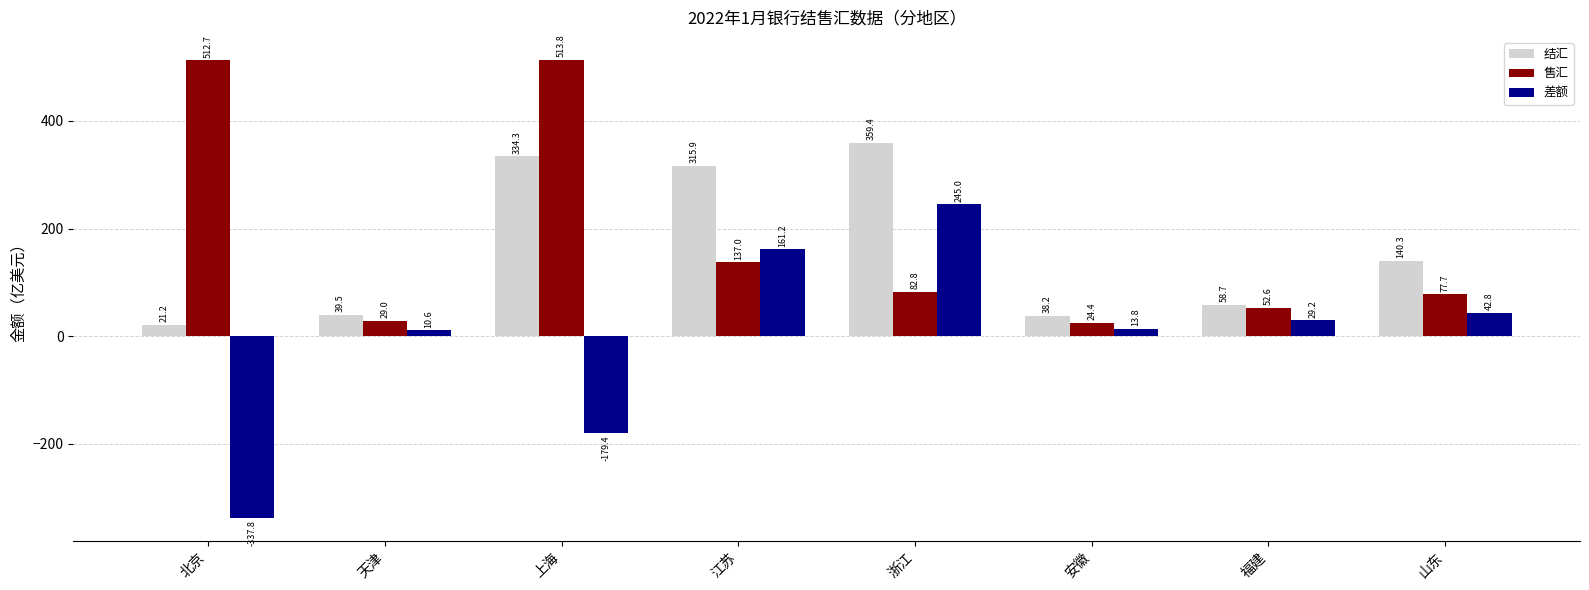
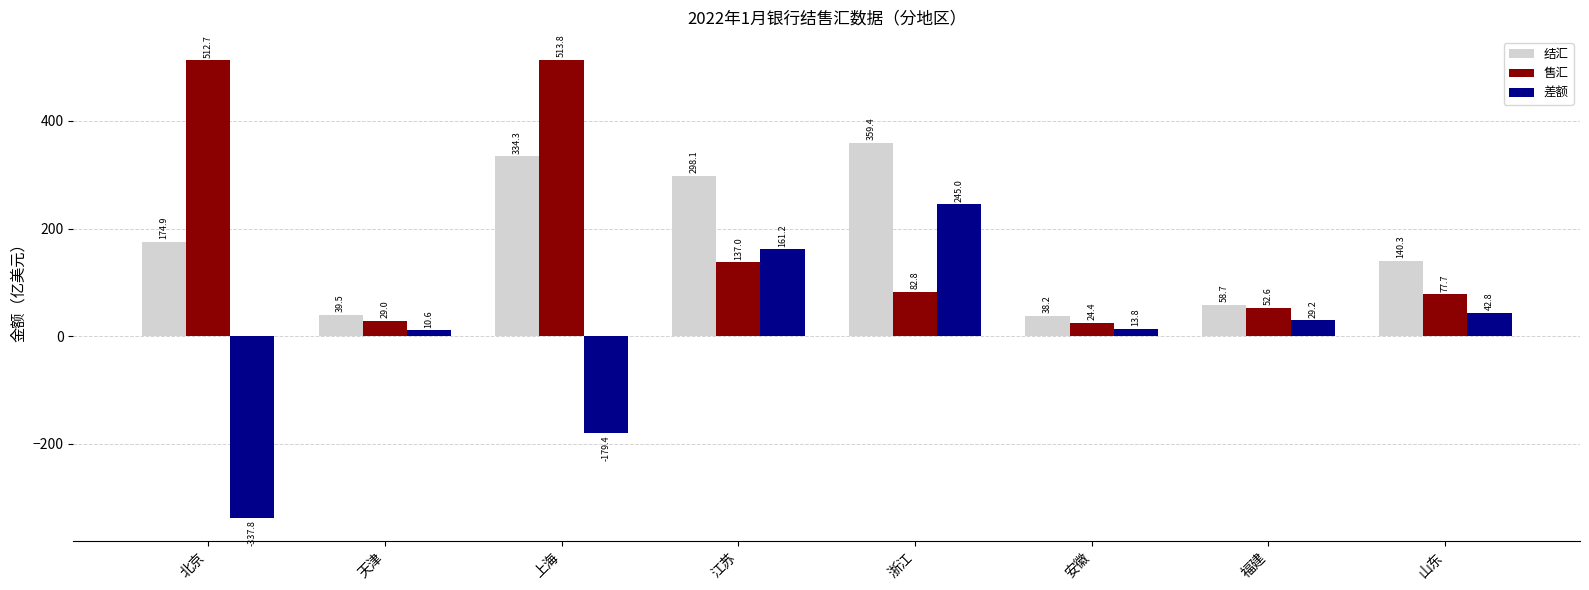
结汇, 北京: 21.2 -> 174.9
结汇, 江苏: 315.9 -> 298.1
